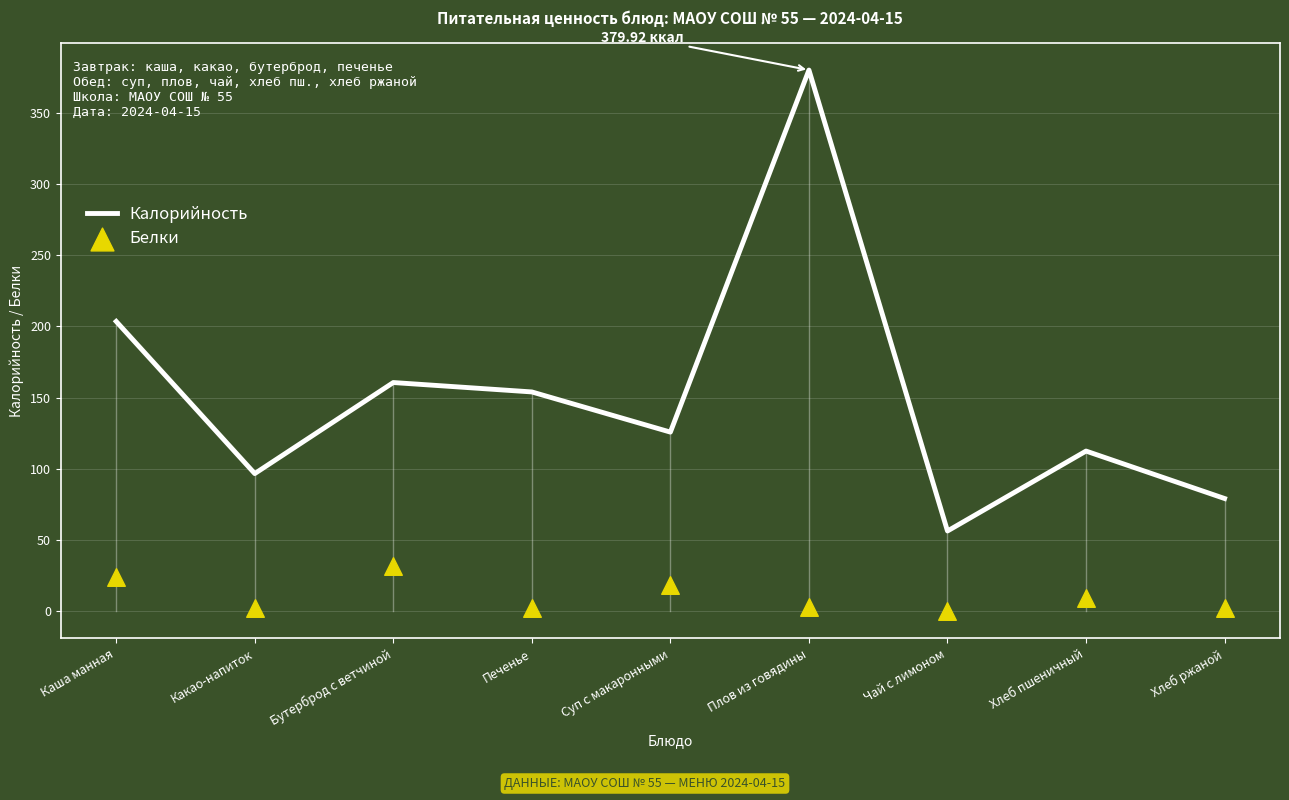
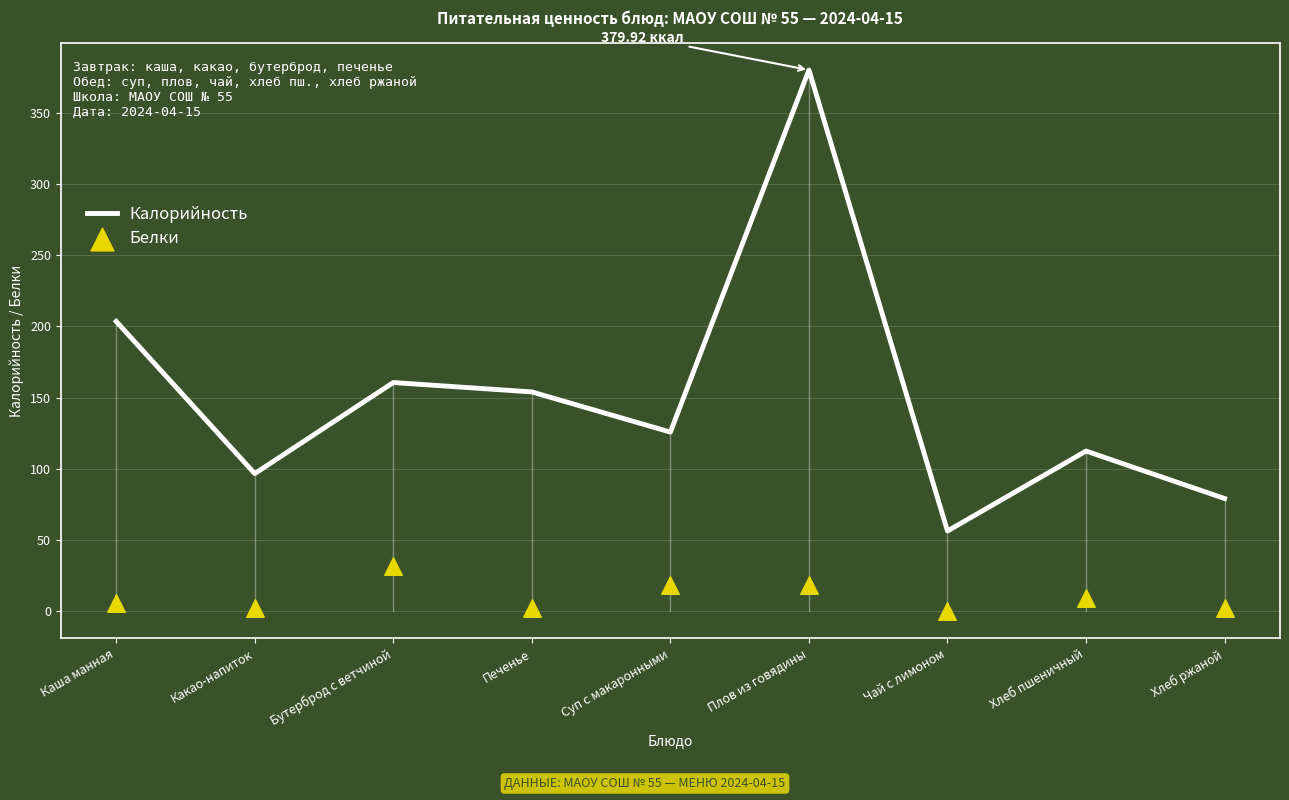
Белки, Каша манная: 24 -> 6
Белки, Плов из говядины: 3 -> 18
